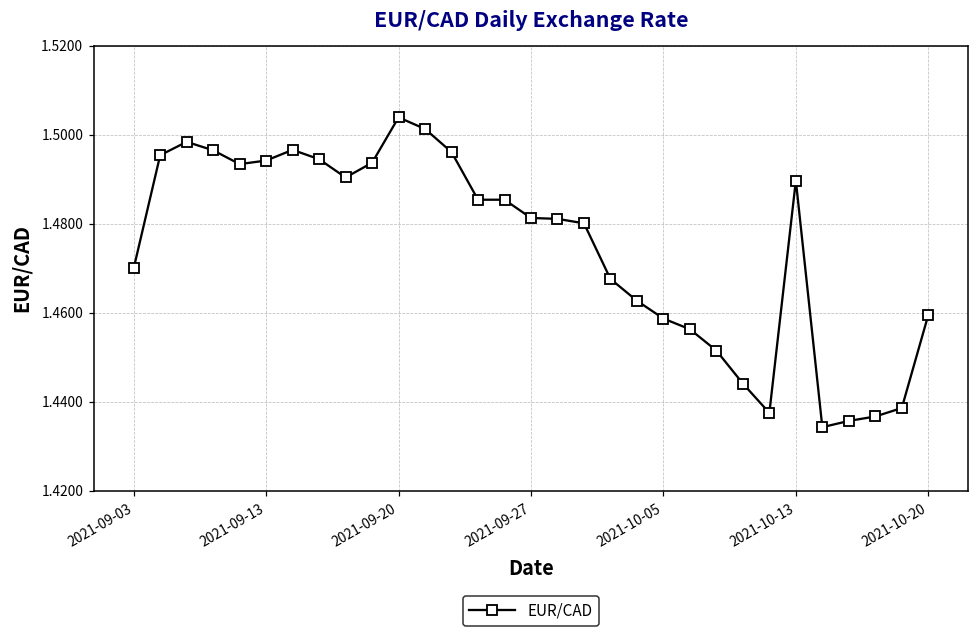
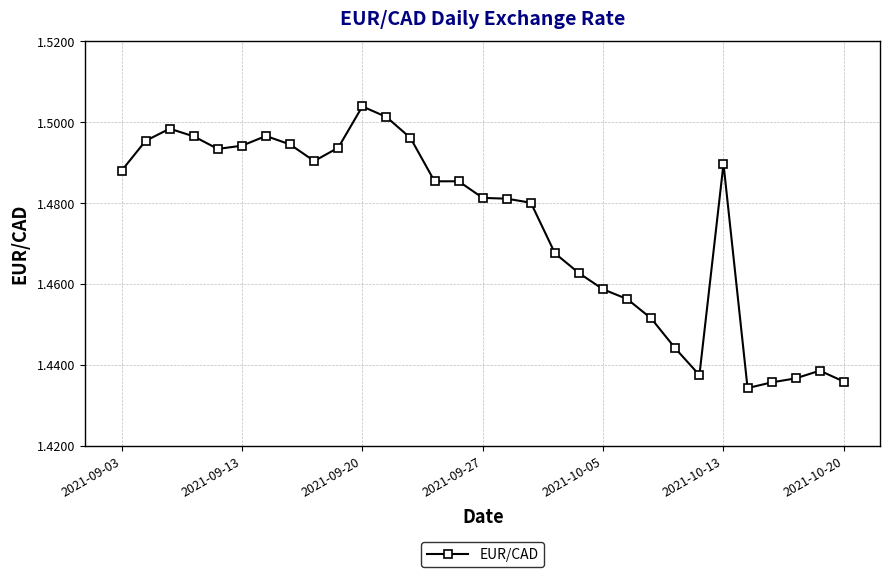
2021-09-03: 1.470 -> 1.488
2021-10-20: 1.460 -> 1.436
